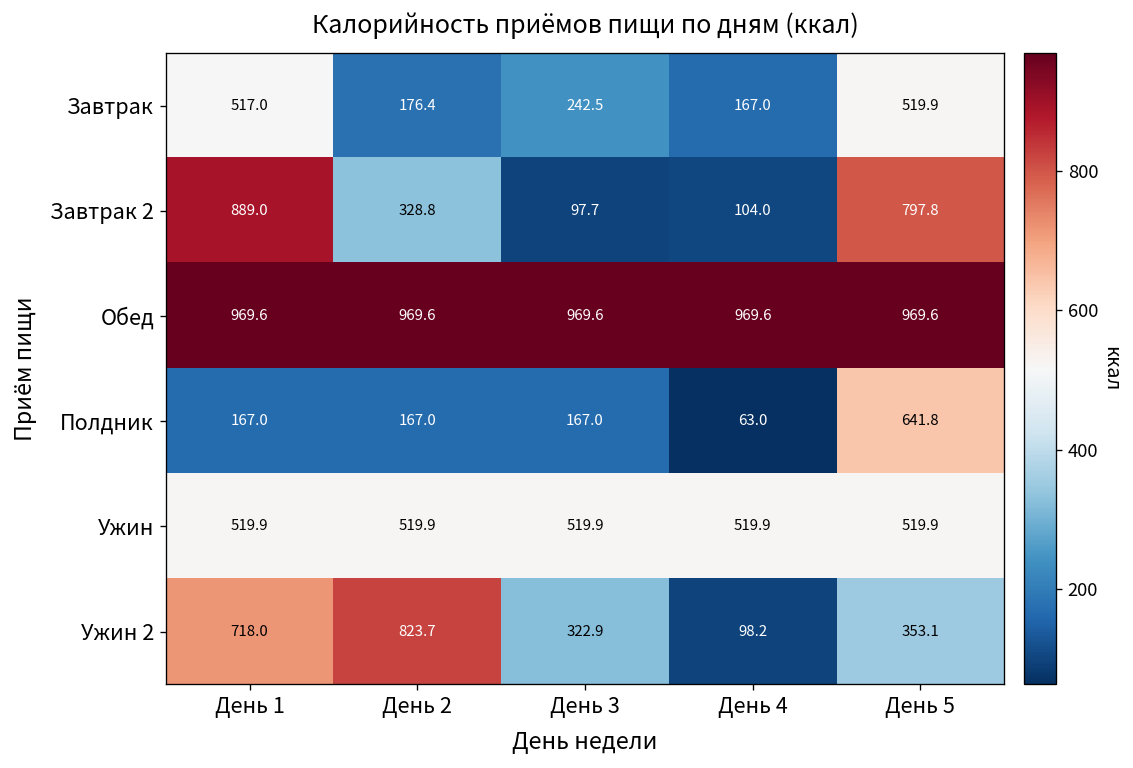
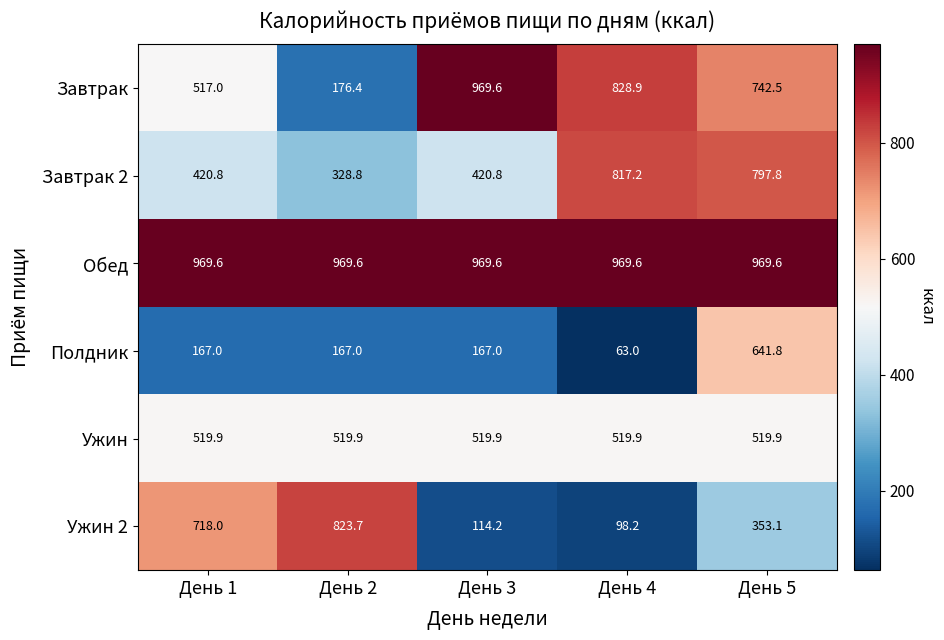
Завтрак, День 3: 242.5 -> 969.6
Завтрак, День 4: 167.0 -> 828.9
Завтрак, День 5: 519.9 -> 742.5
Завтрак 2, День 1: 889.0 -> 420.8
Завтрак 2, День 3: 97.7 -> 420.8
Завтрак 2, День 4: 104.0 -> 817.2
Ужин 2, День 3: 322.9 -> 114.2
